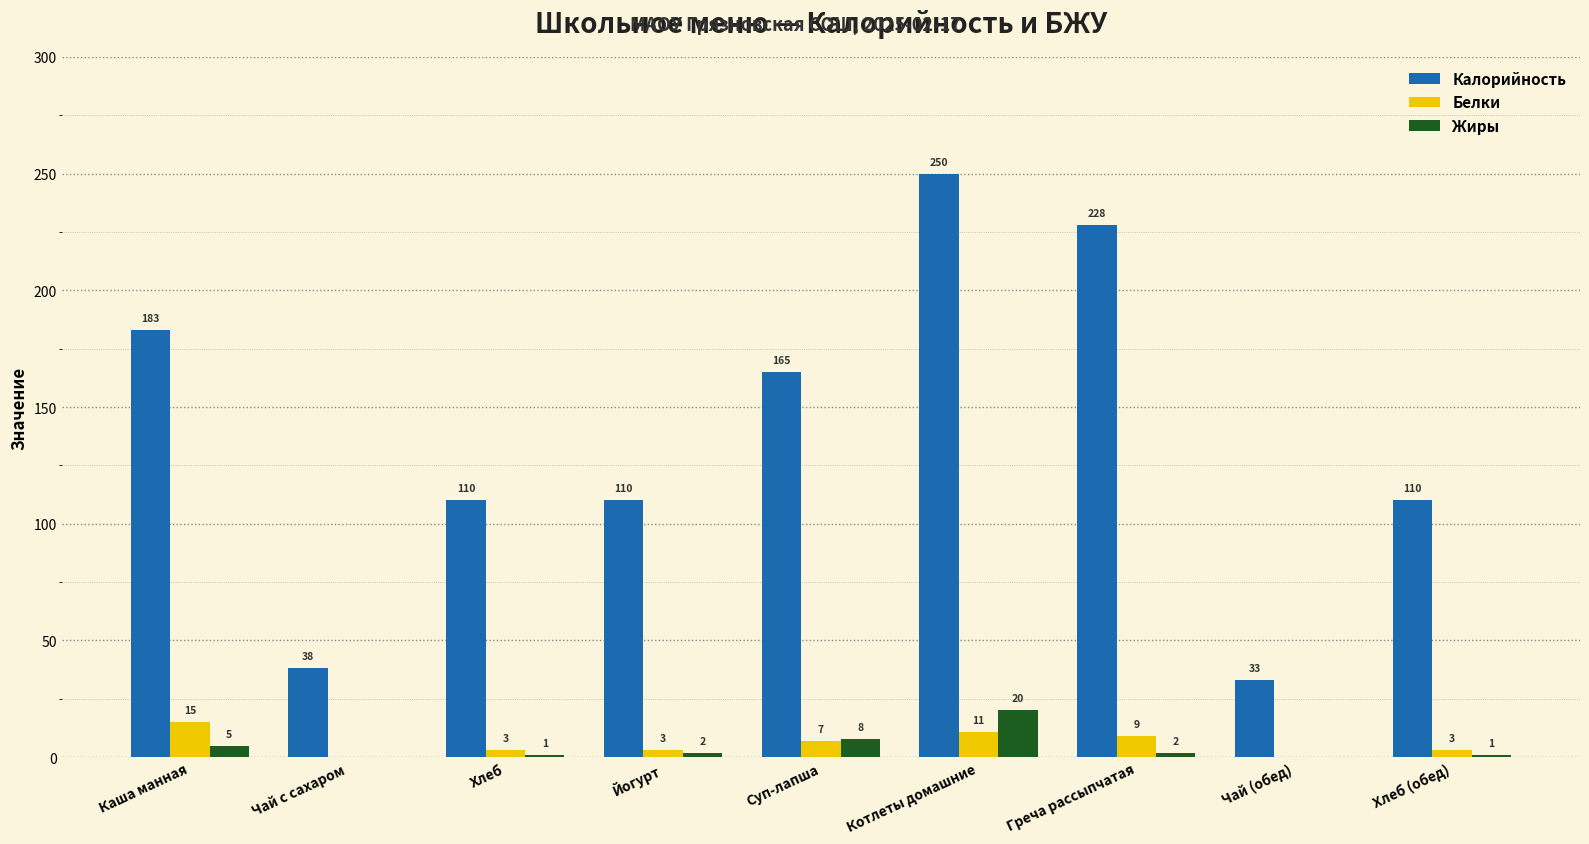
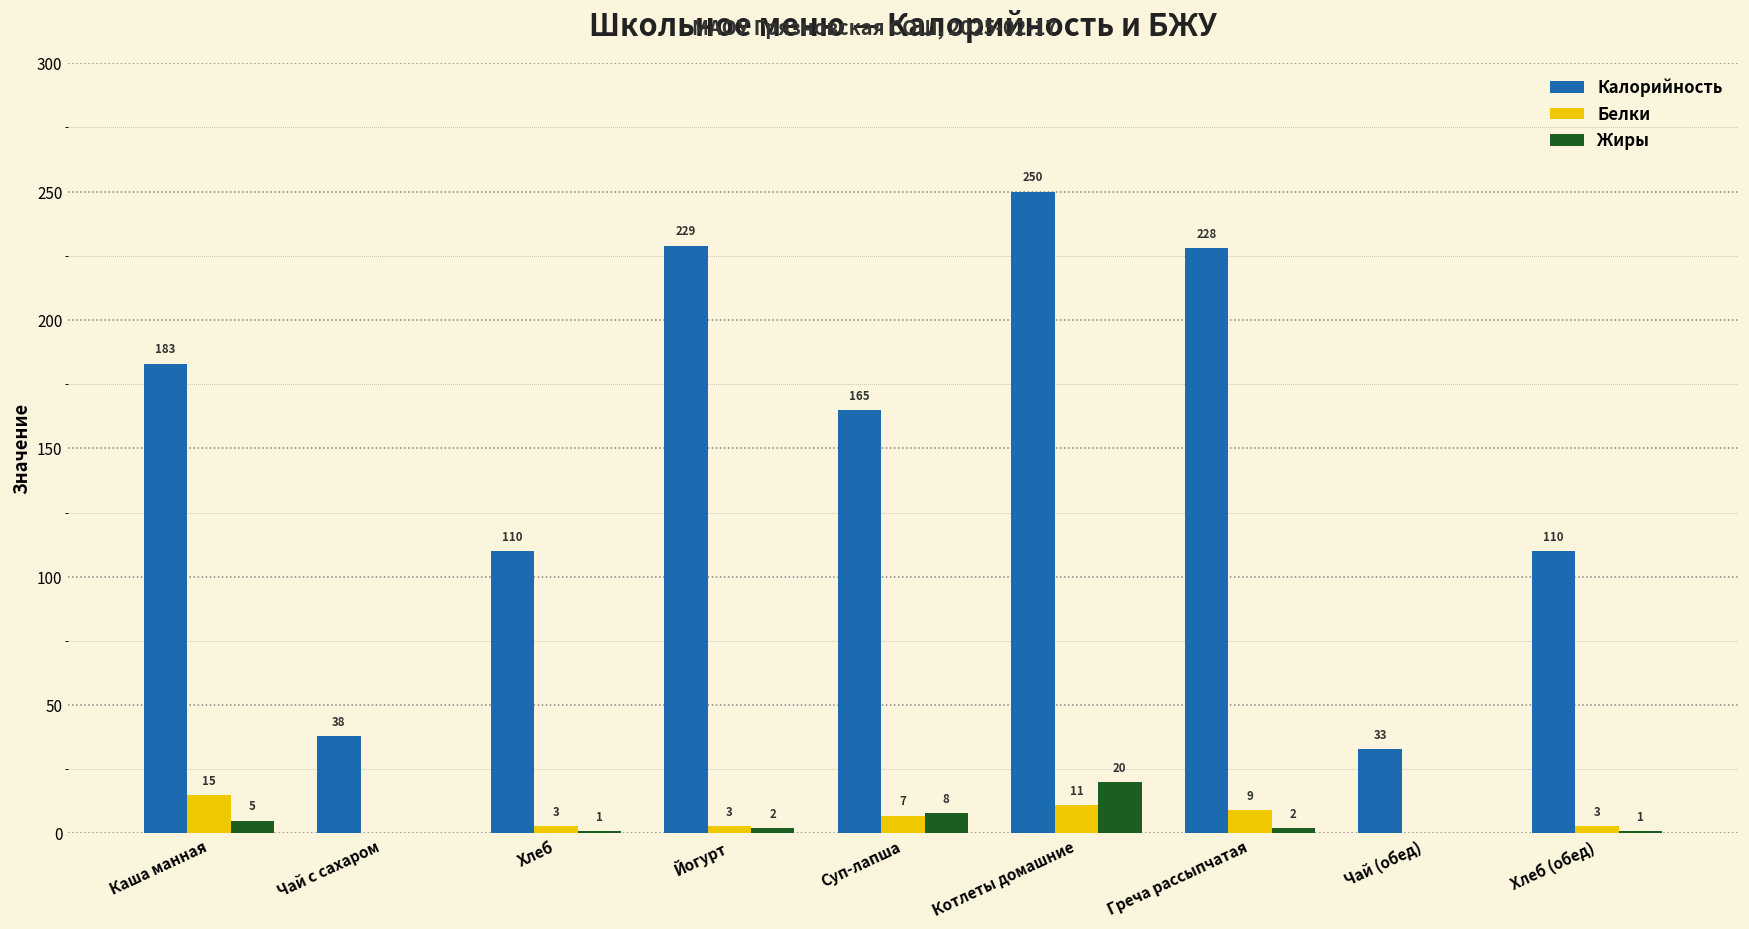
Калорийность, Йогурт: 110 -> 229
